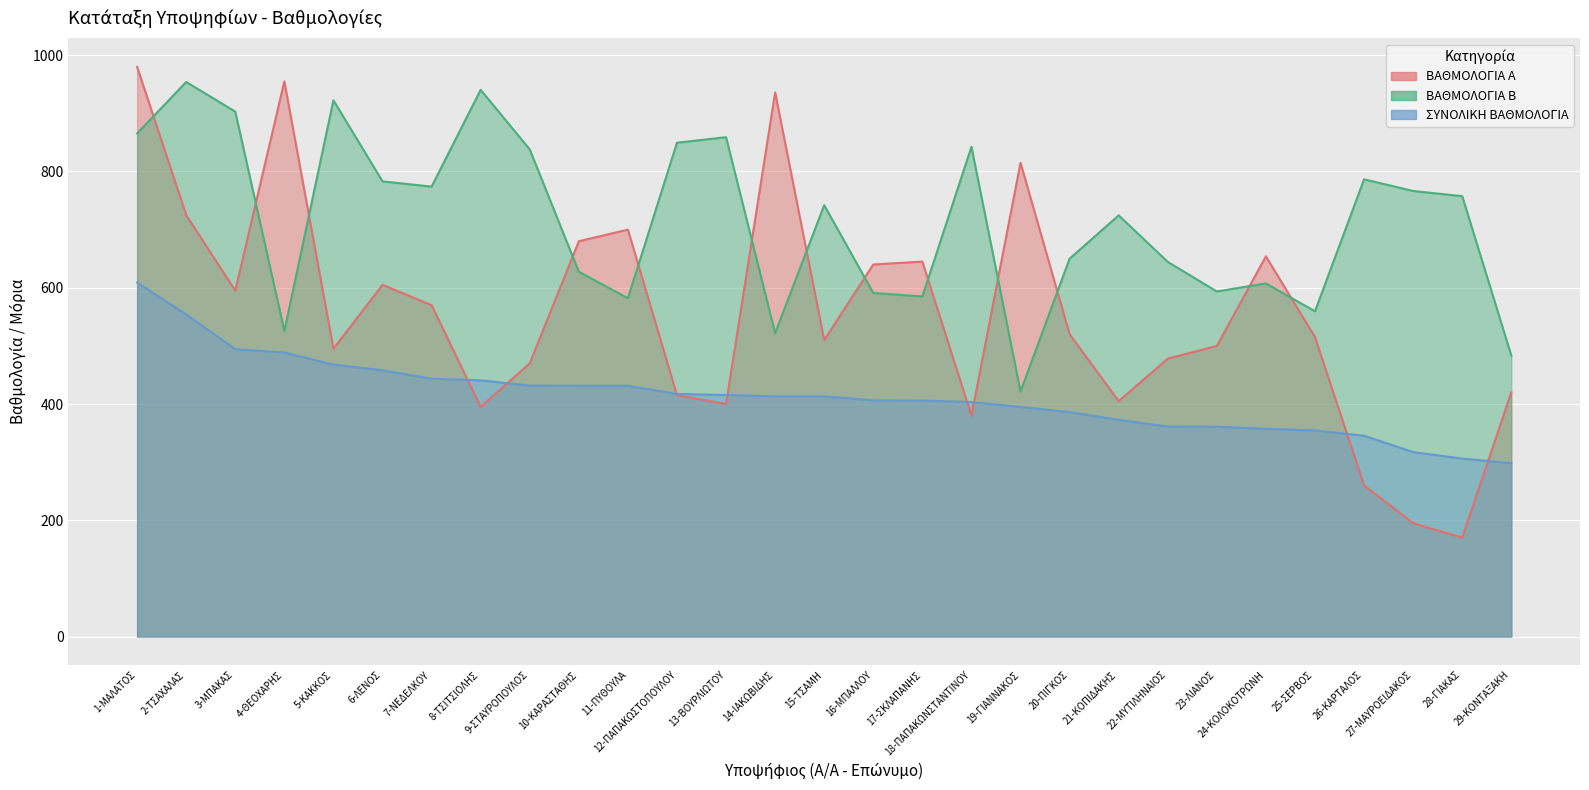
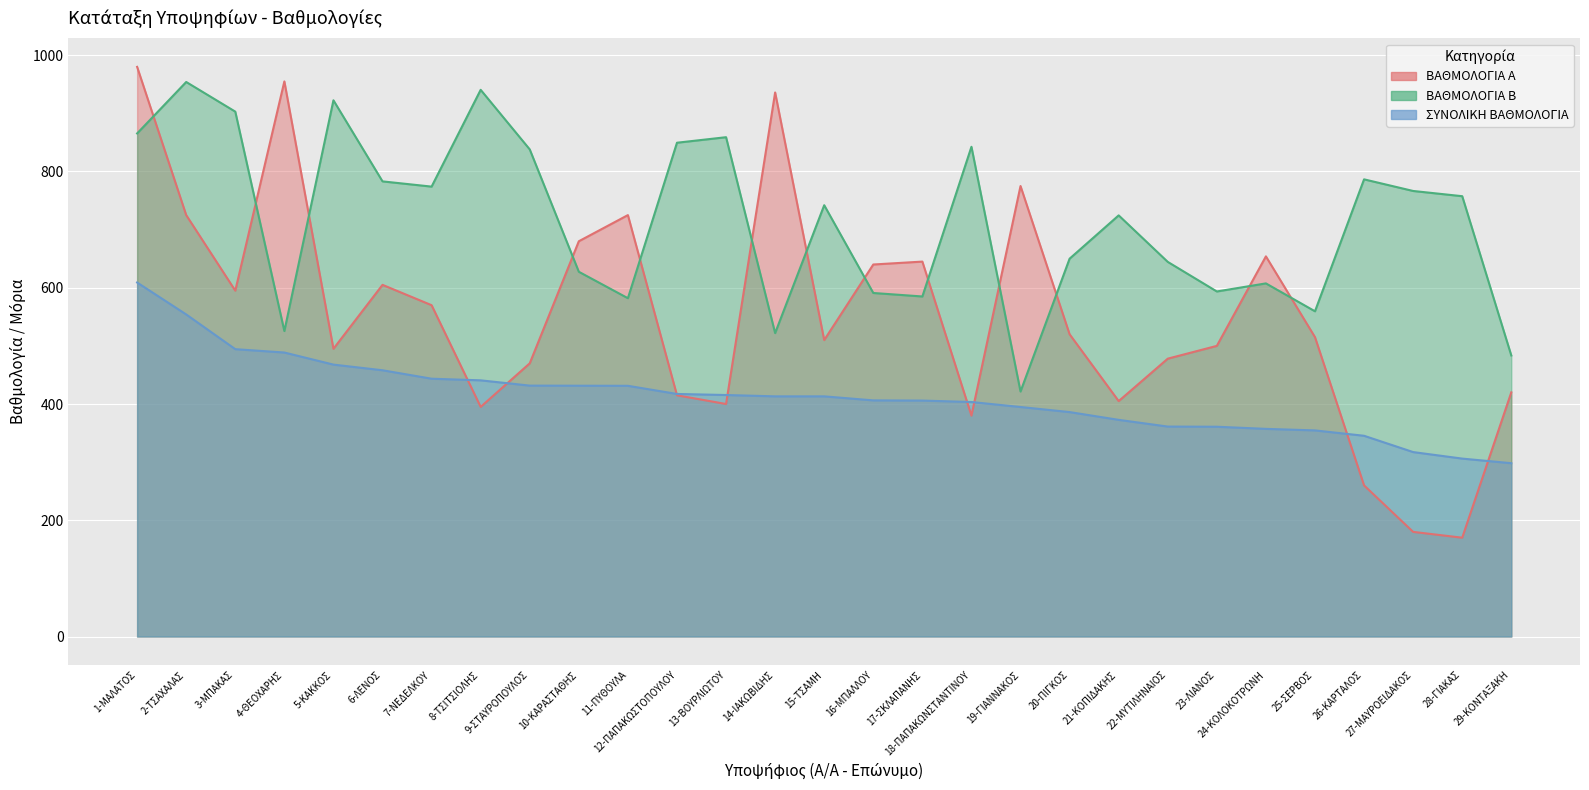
ΒΑΘΜΟΛΟΓΙΑ Α, 11-ΠΥΘΟΥΛΑ: 700 -> 730
ΒΑΘΜΟΛΟΓΙΑ Α, 19-ΓΙΑΝΝΑΚΟΣ: 820 -> 780
ΒΑΘΜΟΛΟΓΙΑ Α, 27-ΜΑΥΡΟΕΙΔΑΚΟΣ: 200 -> 180
